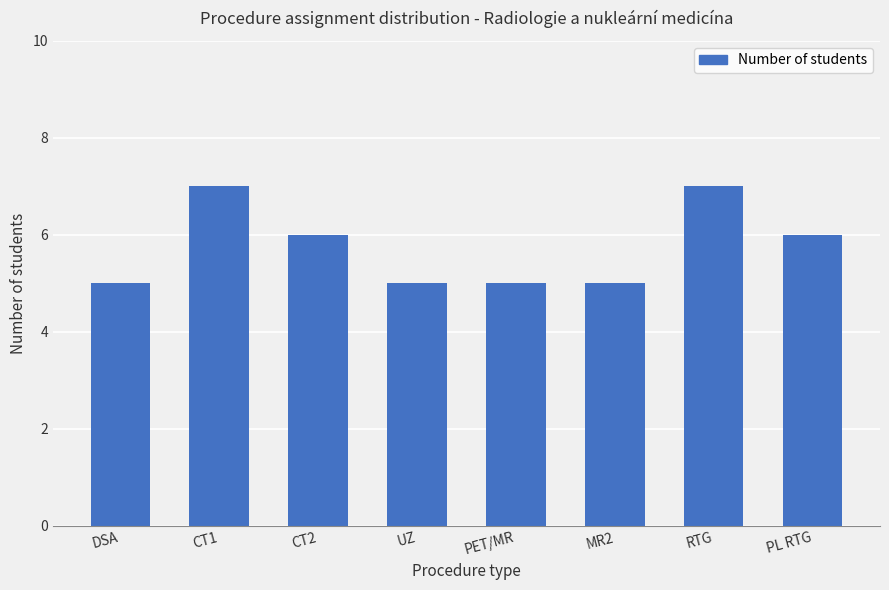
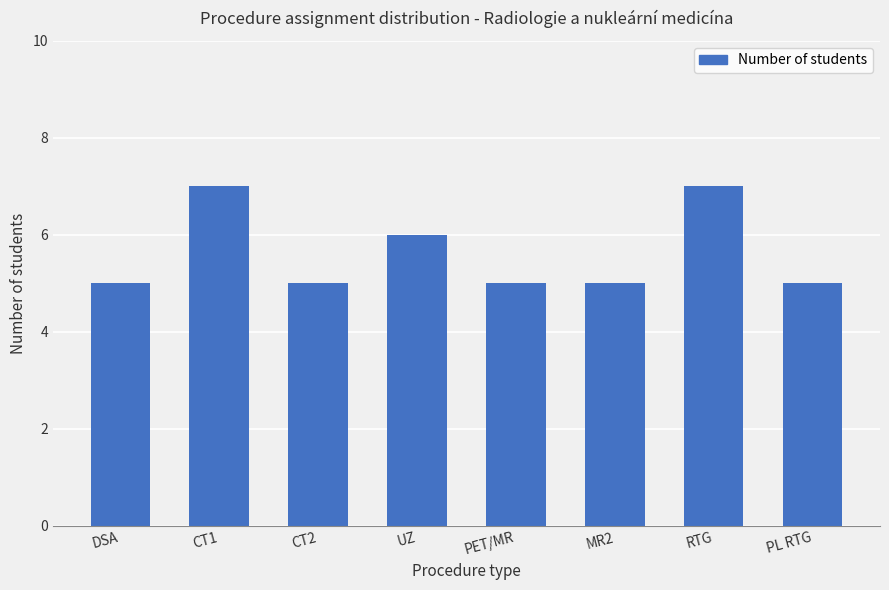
CT2: 6 -> 5
UZ: 5 -> 6
PL RTG: 6 -> 5
